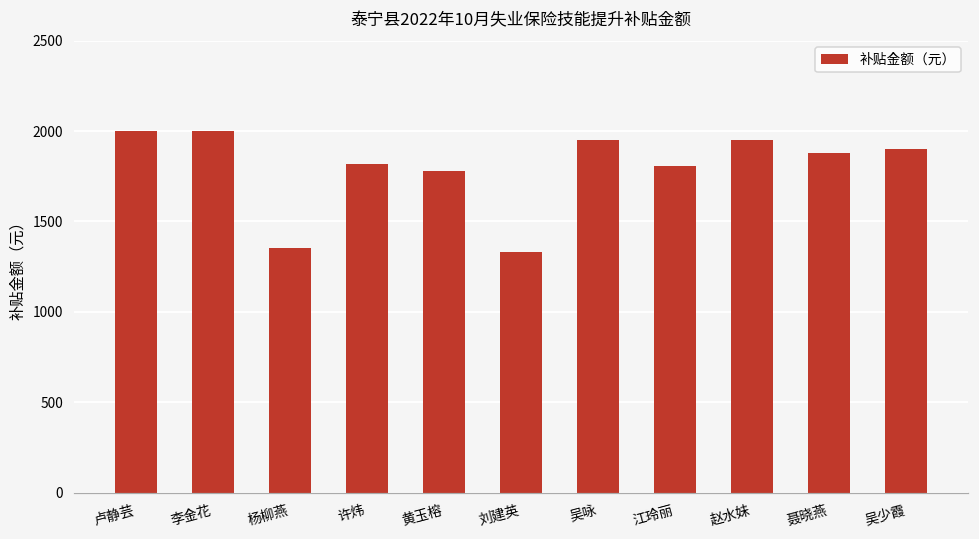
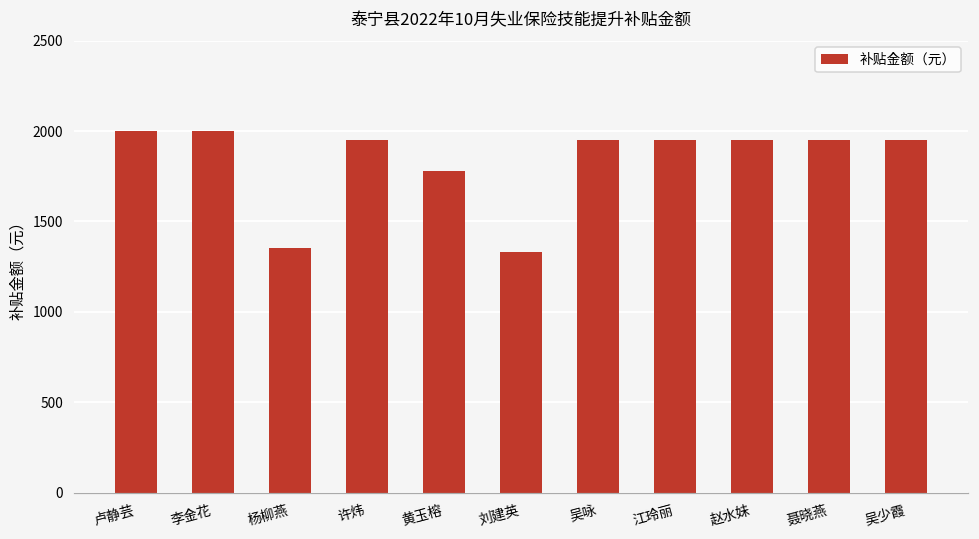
许炜: 1820 -> 1950
江玲丽: 1810 -> 1950
聂晓燕: 1880 -> 1950
吴少霞: 1900 -> 1950
